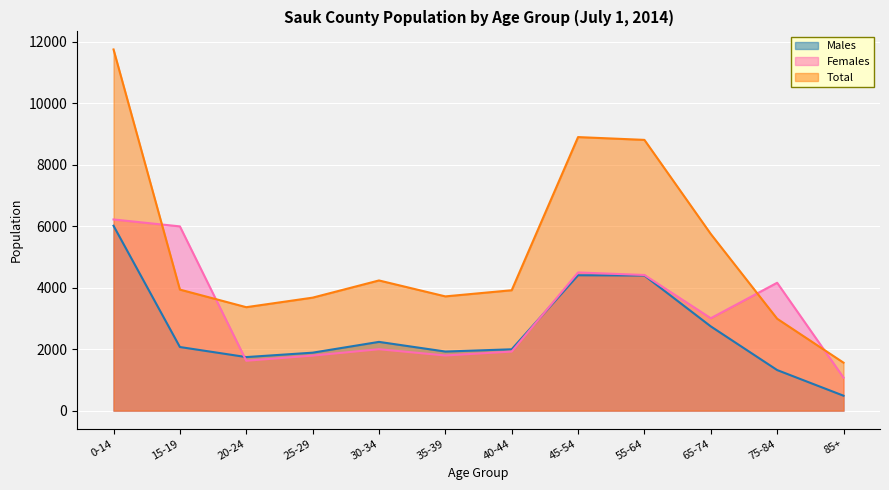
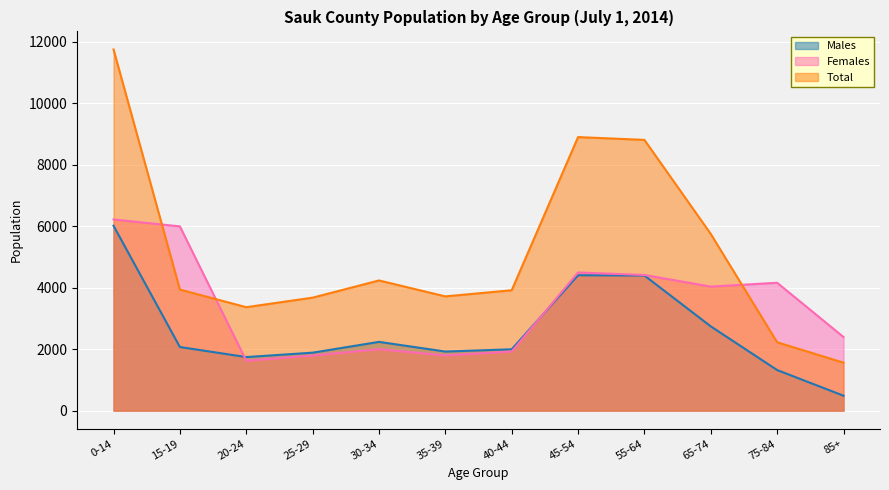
Females, 65-74: 3000 -> 4000
Total, 75-84: 3000 -> 2200
Females, 85+: 1100 -> 2400
